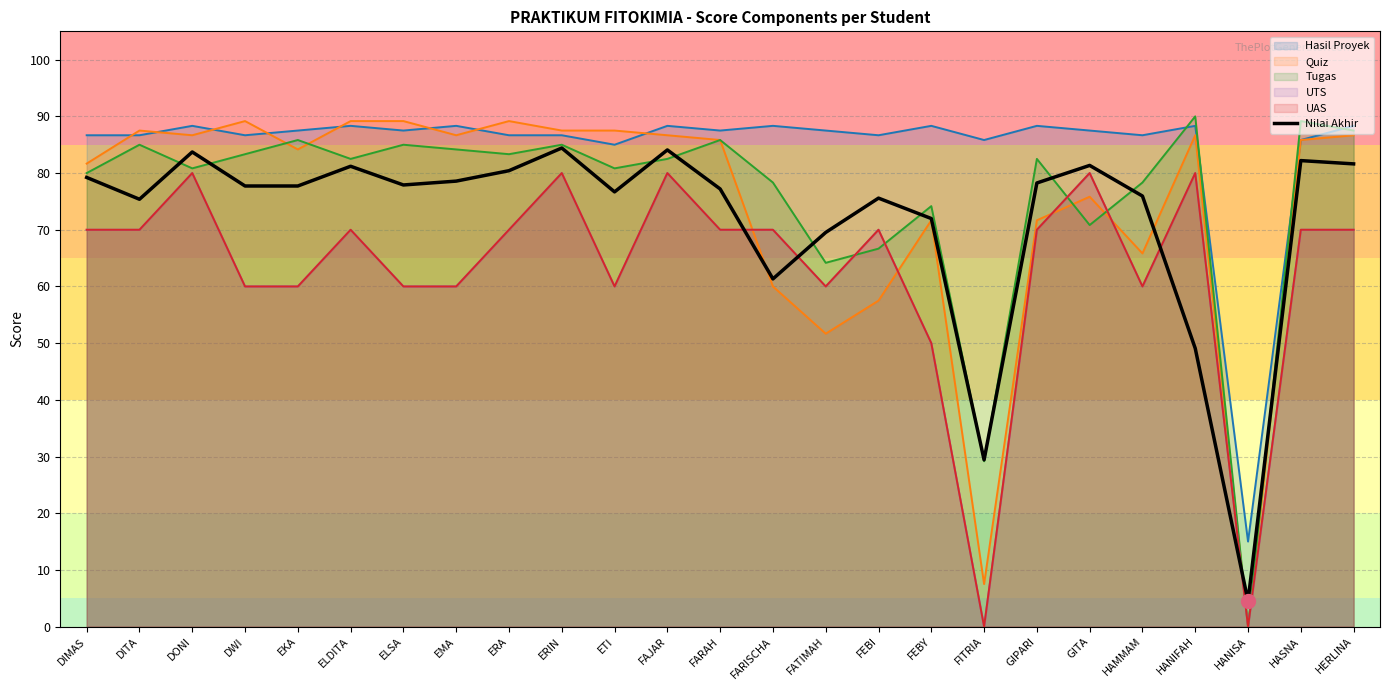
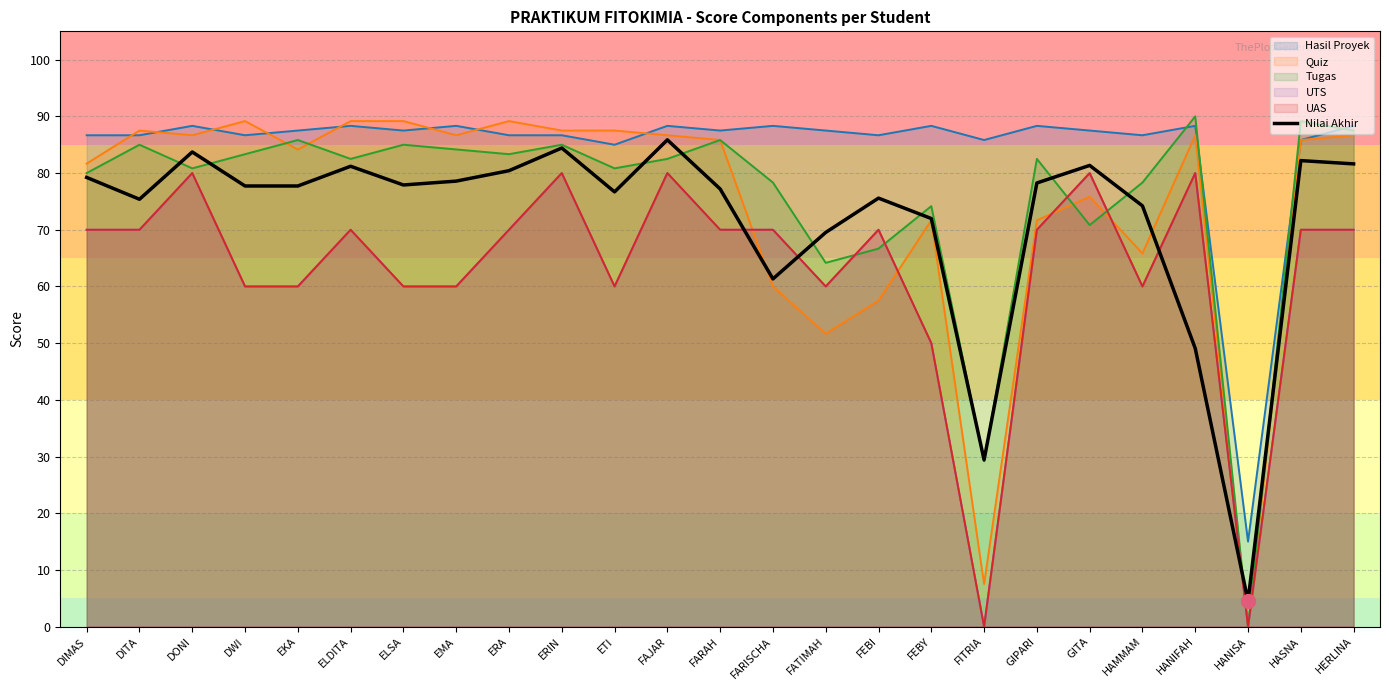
Nilai Akhir, FAJAR: 84 -> 86
Nilai Akhir, HAMMAM: 76 -> 74
